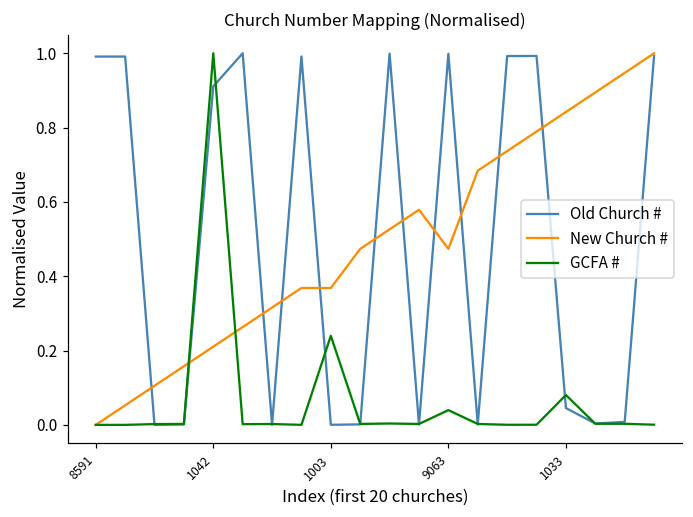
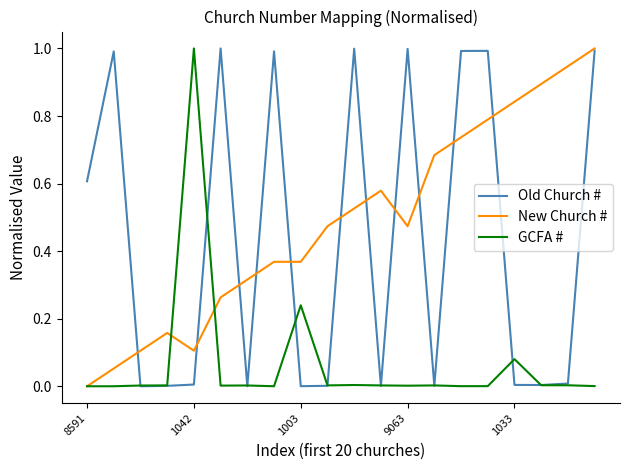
Old Church #, 8591: 0.99 -> 0.61
Old Church #, 1042: 0.91 -> 0.01
New Church #, 1042: 0.21 -> 0.11
GCFA #, 9063: 0.04 -> 0.00
Old Church #, 1033: 0.05 -> 0.00
